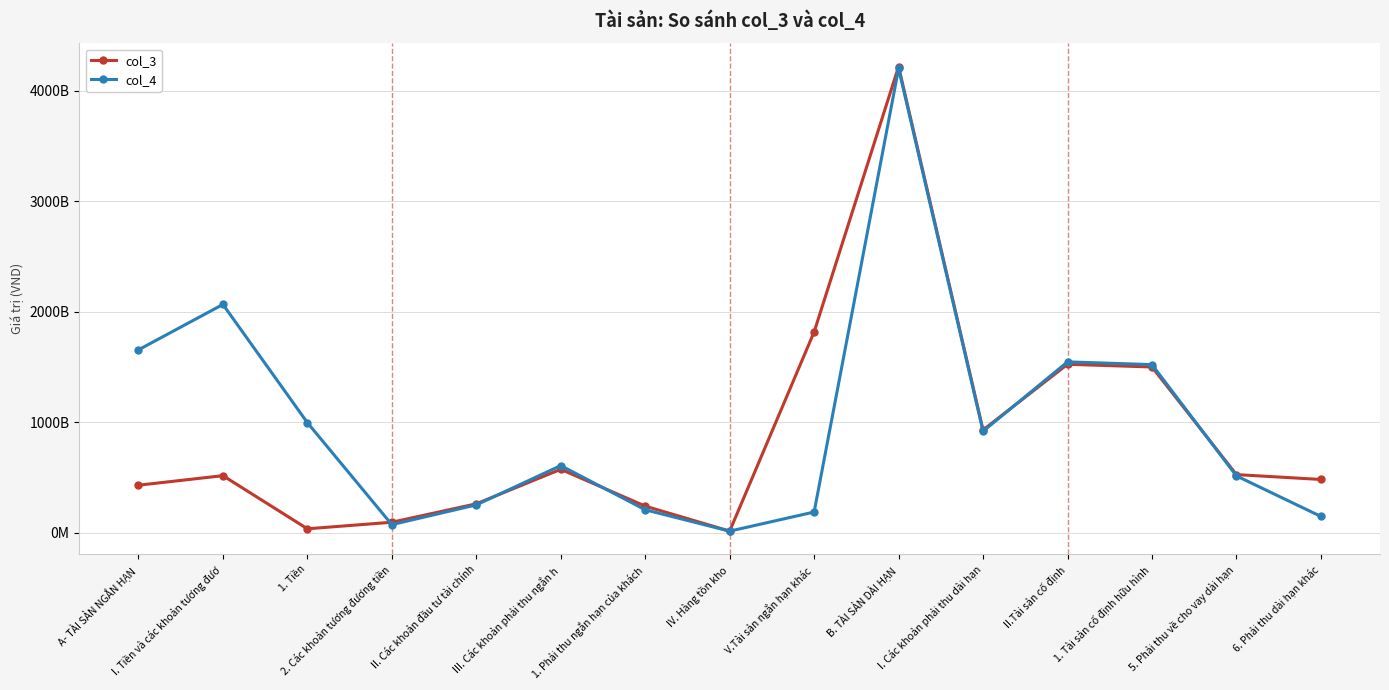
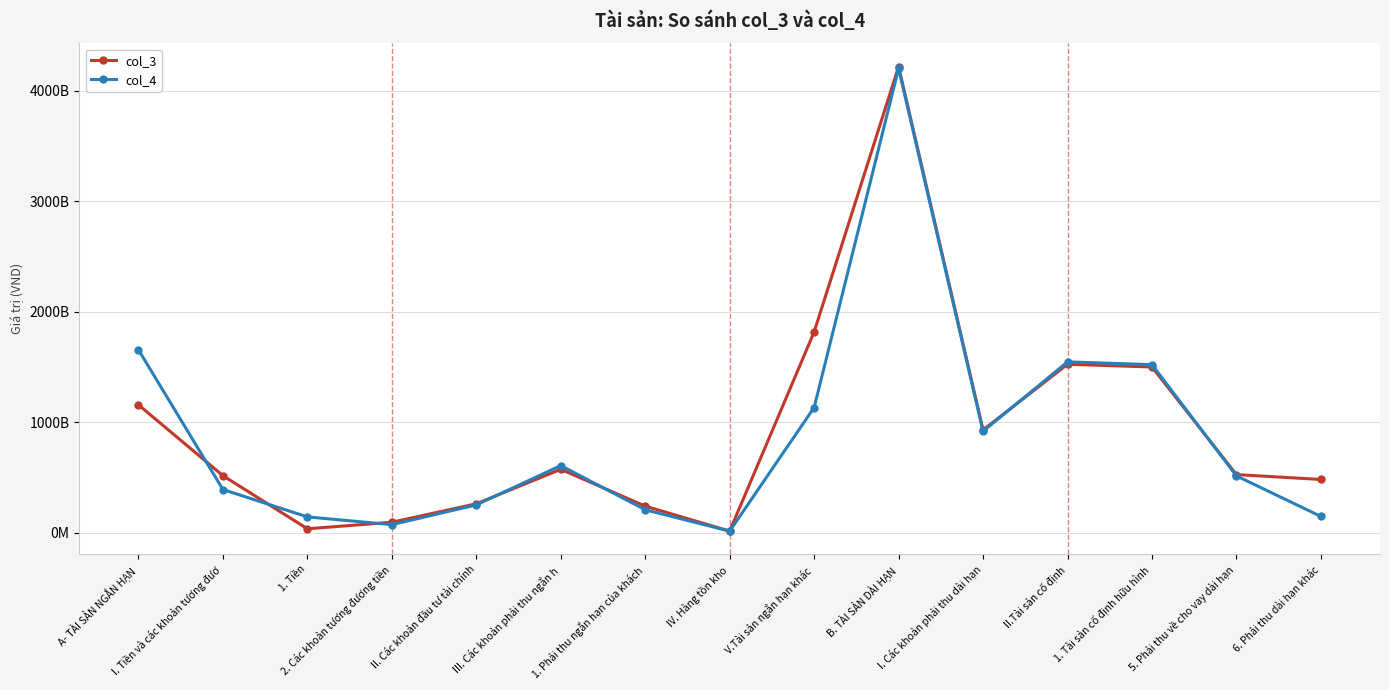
col_3, A- TÀI SẢN NGẮN HẠN: 430000000000 -> 1160000000000
col_4, I. Tiền và các khoản tương đươ: 2070000000000 -> 390000000000
col_4, 1. Tiền: 1000000000000 -> 140000000000
col_4, V.Tài sản ngắn hạn khác: 190000000000 -> 1130000000000
